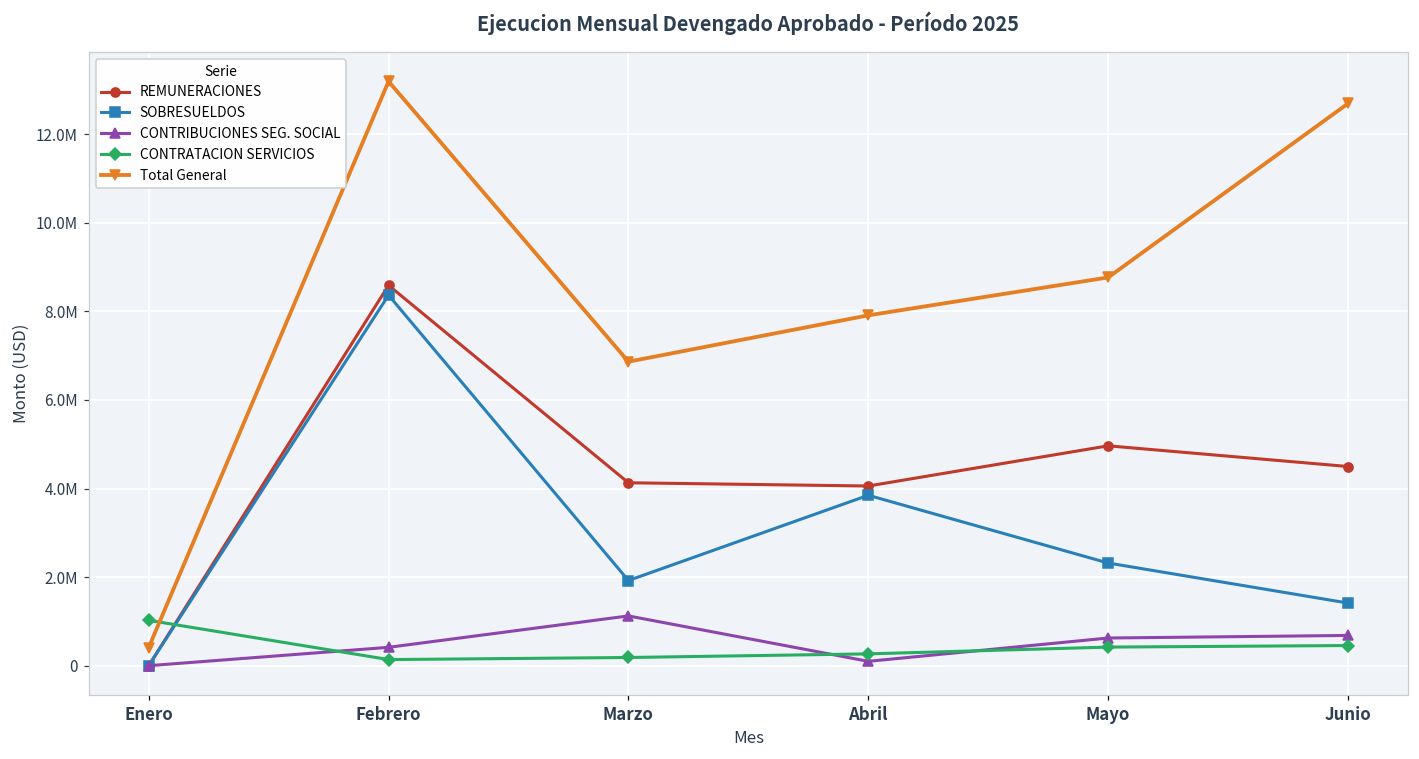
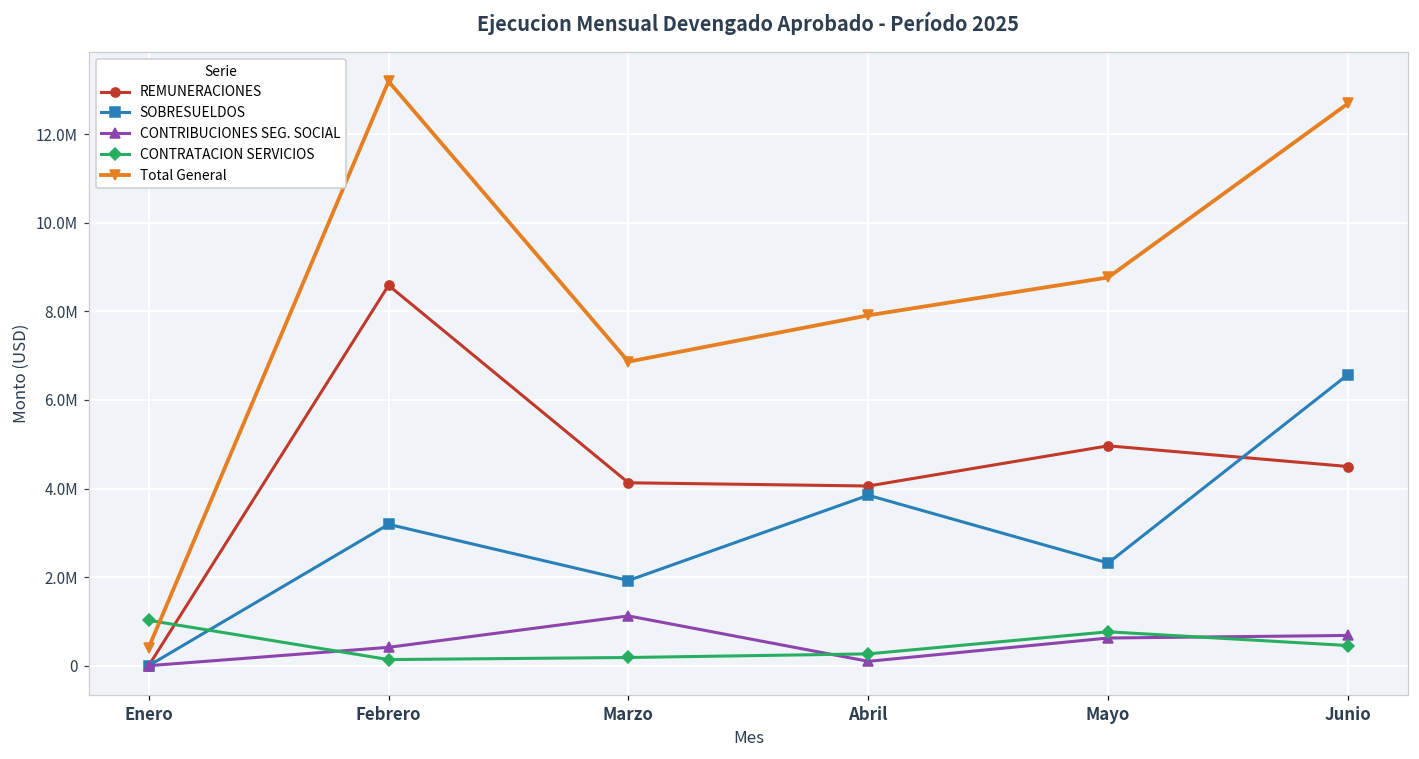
SOBRESUELDOS, Febrero: 8400000 -> 3200000
CONTRATACION SERVICIOS, Mayo: 400000 -> 800000
SOBRESUELDOS, Junio: 1400000 -> 6600000
